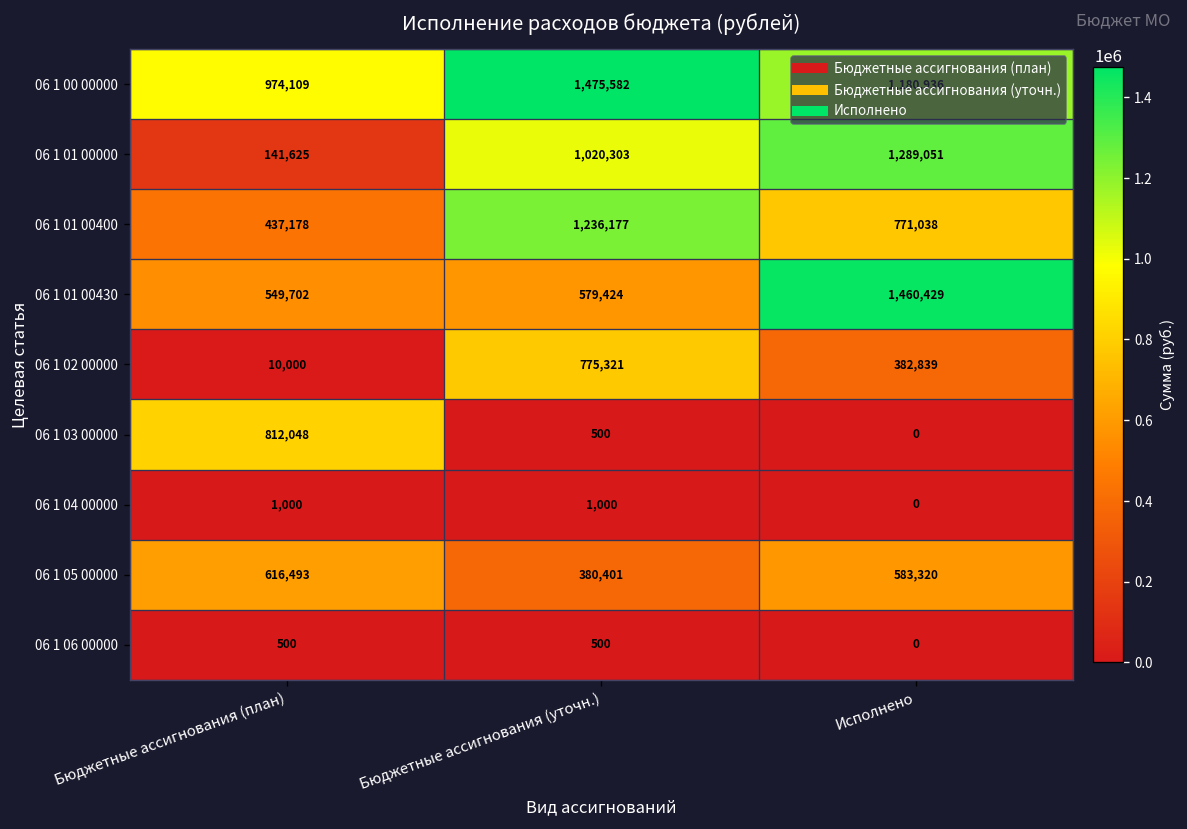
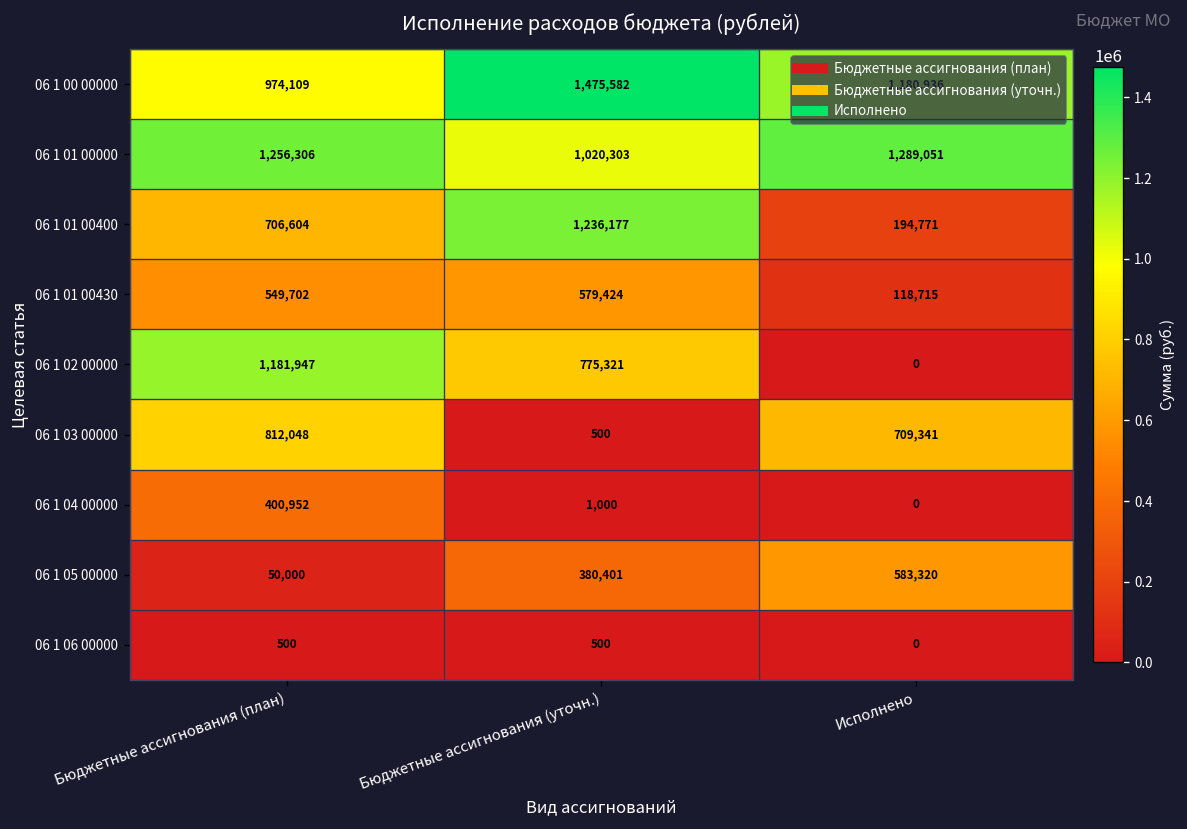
06 1 01 00000, Бюджетные ассигнования (план): 141,625 -> 1,256,306
06 1 01 00400, Бюджетные ассигнования (план): 437,178 -> 706,604
06 1 01 00400, Исполнено: 771,038 -> 194,771
06 1 01 00430, Исполнено: 1,460,429 -> 118,715
06 1 02 00000, Бюджетные ассигнования (план): 10,000 -> 1,181,947
06 1 02 00000, Исполнено: 382,839 -> 0
06 1 03 00000, Исполнено: 0 -> 709,341
06 1 04 00000, Бюджетные ассигнования (план): 1,000 -> 400,952
06 1 05 00000, Бюджетные ассигнования (план): 616,493 -> 50,000
